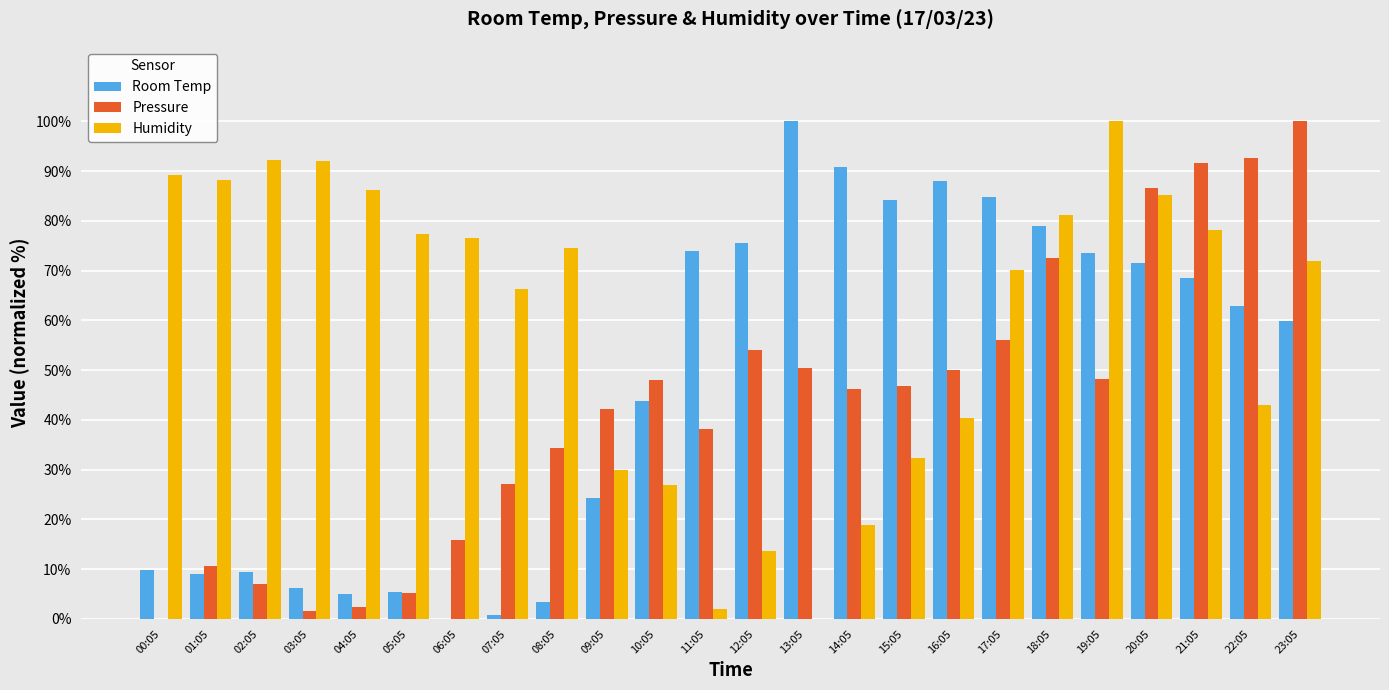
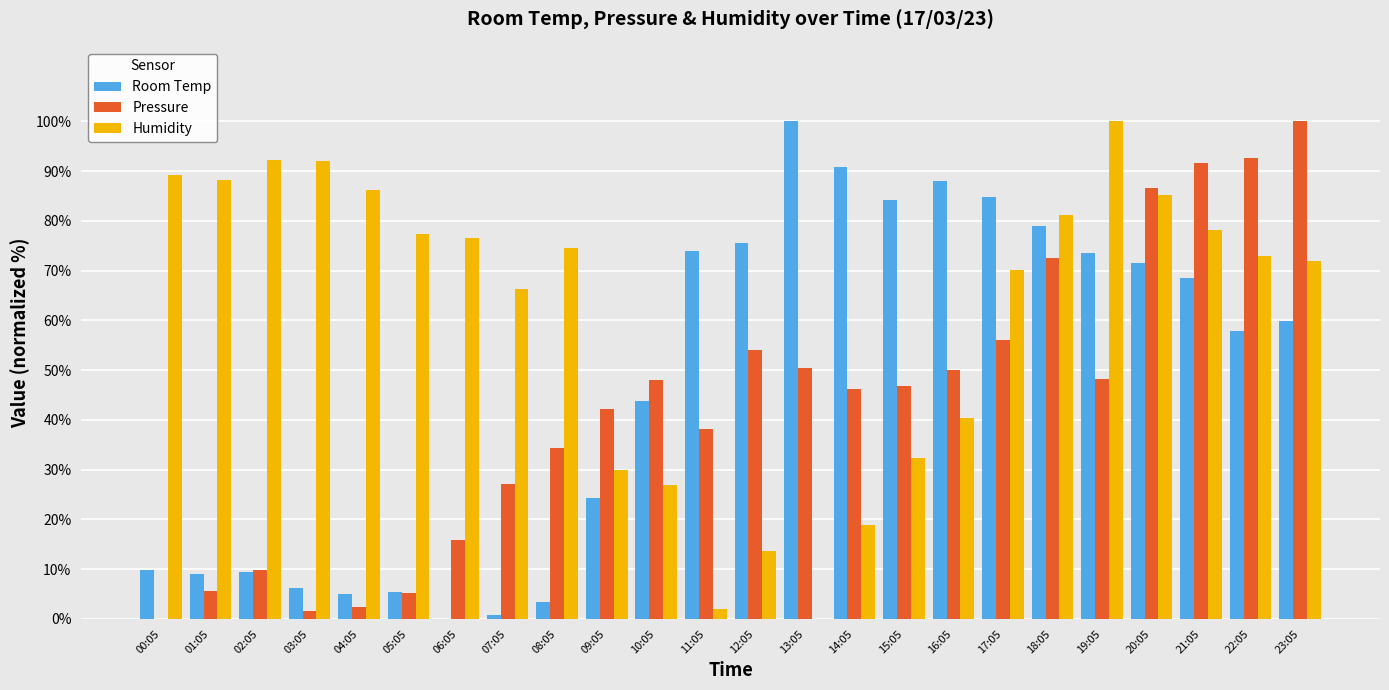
Pressure, 01:05: 11% -> 6%
Pressure, 02:05: 7% -> 10%
Room Temp, 22:05: 63% -> 58%
Humidity, 22:05: 43% -> 73%
